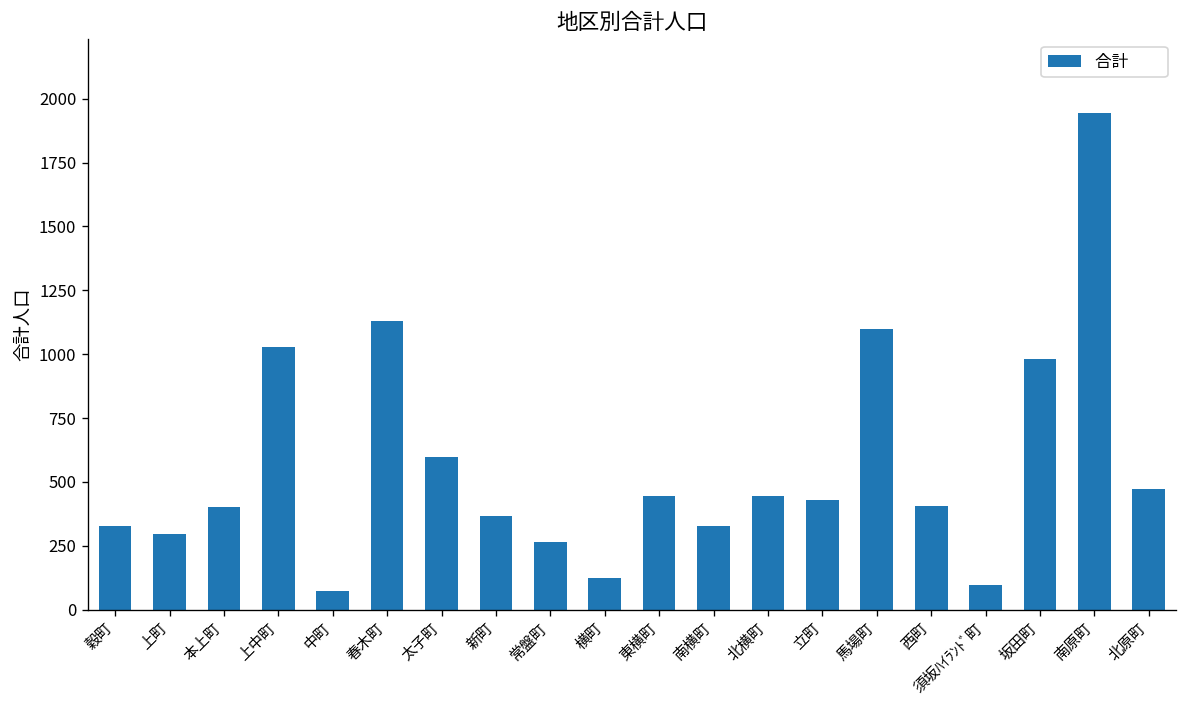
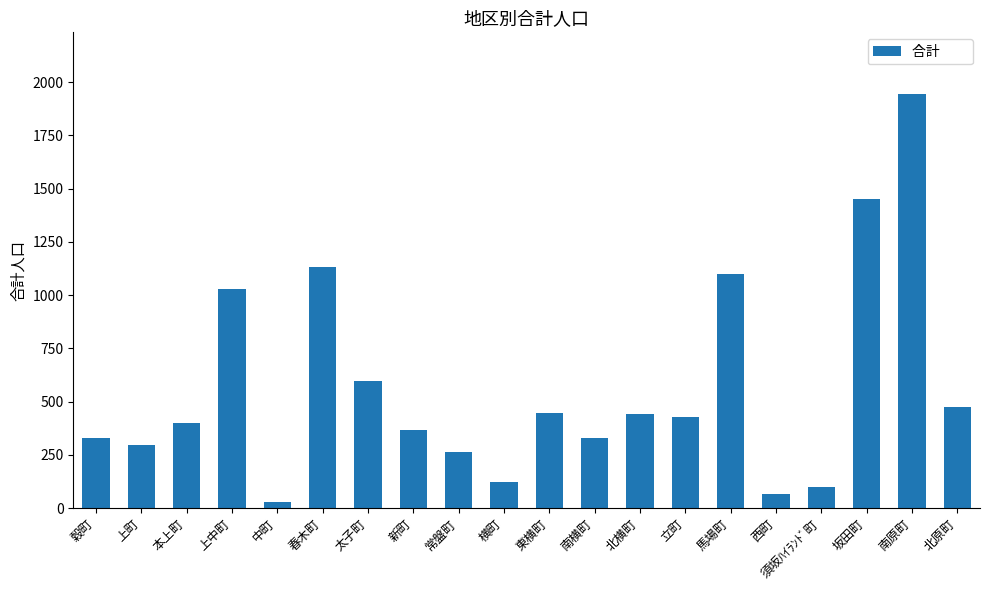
中町: 70 -> 30
西町: 410 -> 70
坂田町: 980 -> 1450
